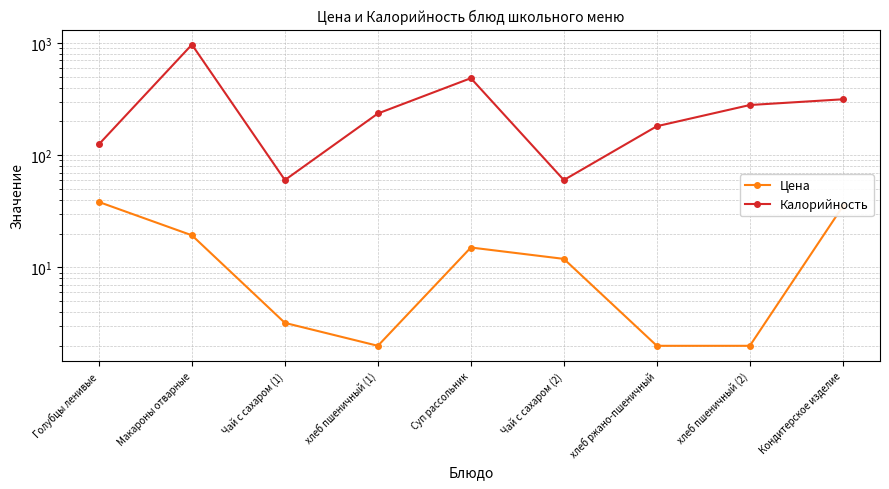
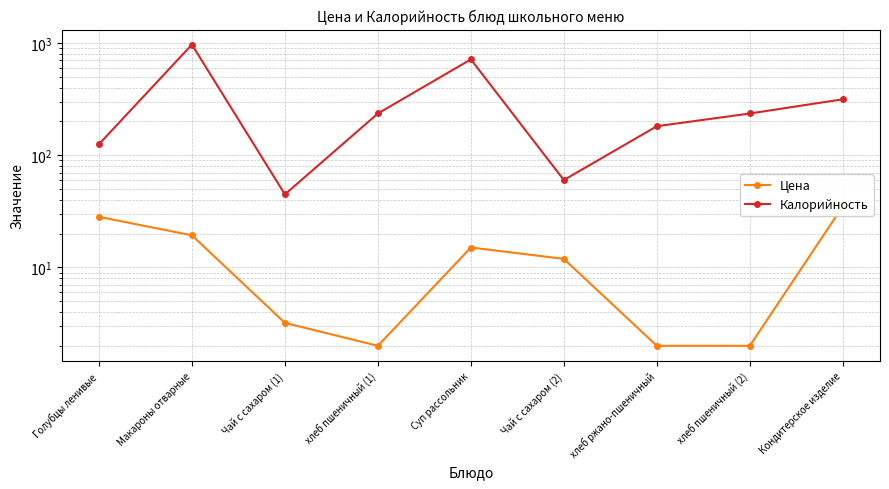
Цена, Голубцы ленивые: 38 -> 28
Калорийность, Чай с сахаром (1): 60 -> 45
Калорийность, Суп рассольник: 490 -> 700
Калорийность, хлеб пшеничный (2): 280 -> 240
